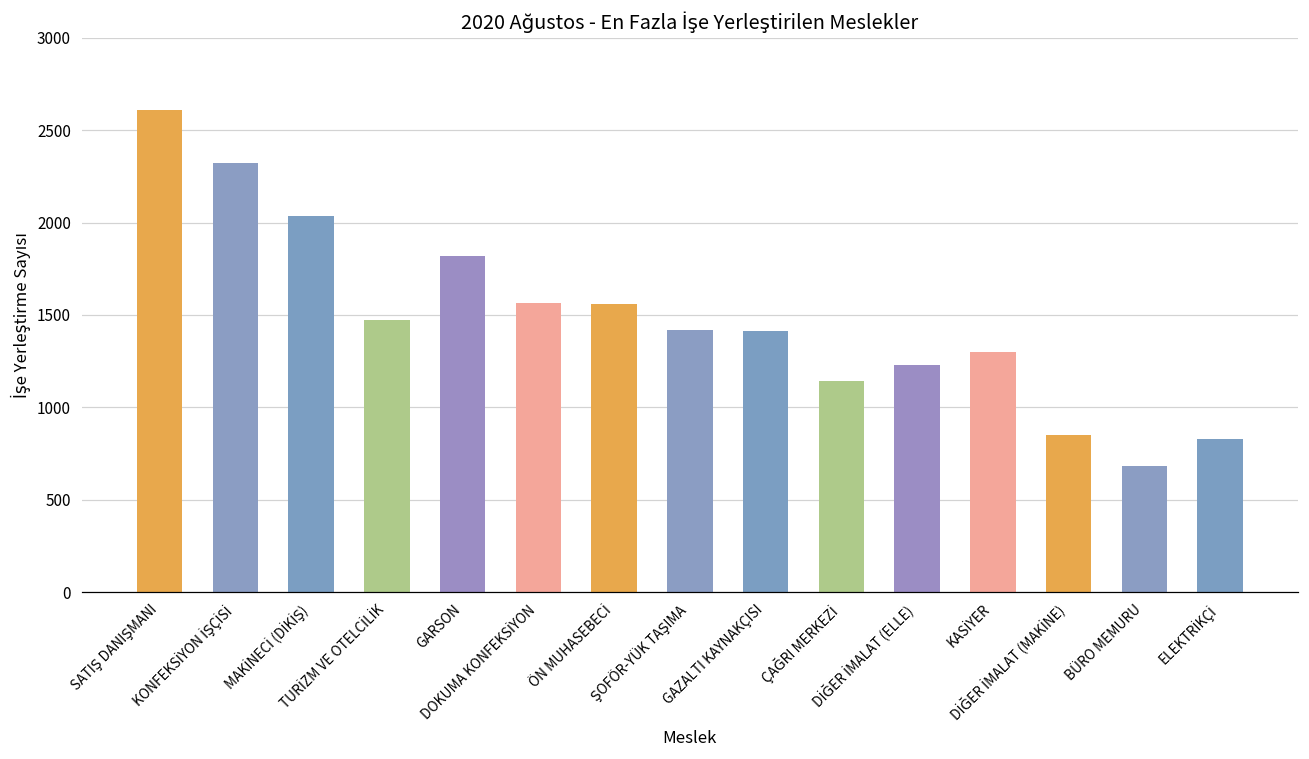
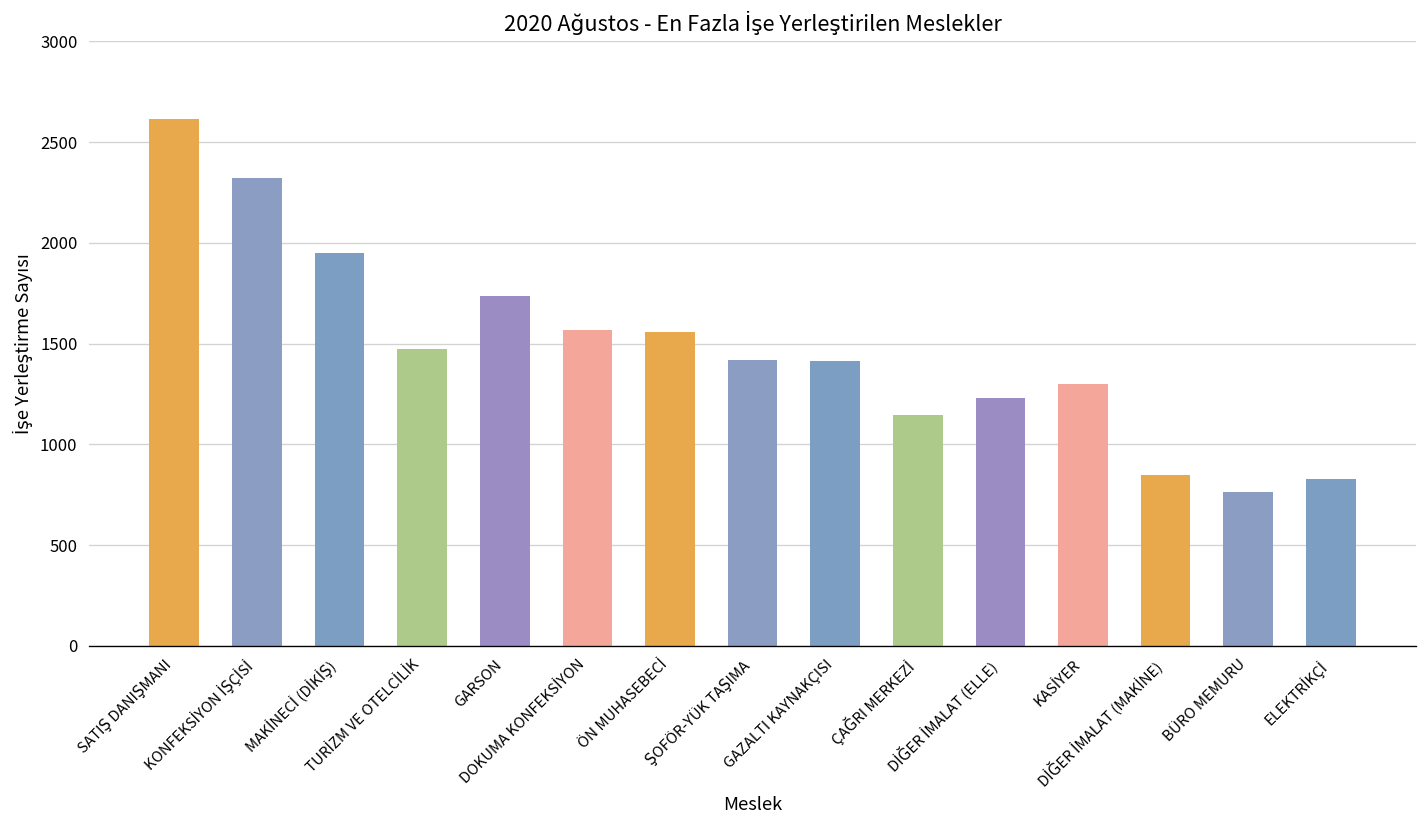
MAKİNECİ (DİKİŞ): 2040 -> 1950
GARSON: 1820 -> 1740
BÜRO MEMURU: 680 -> 760
